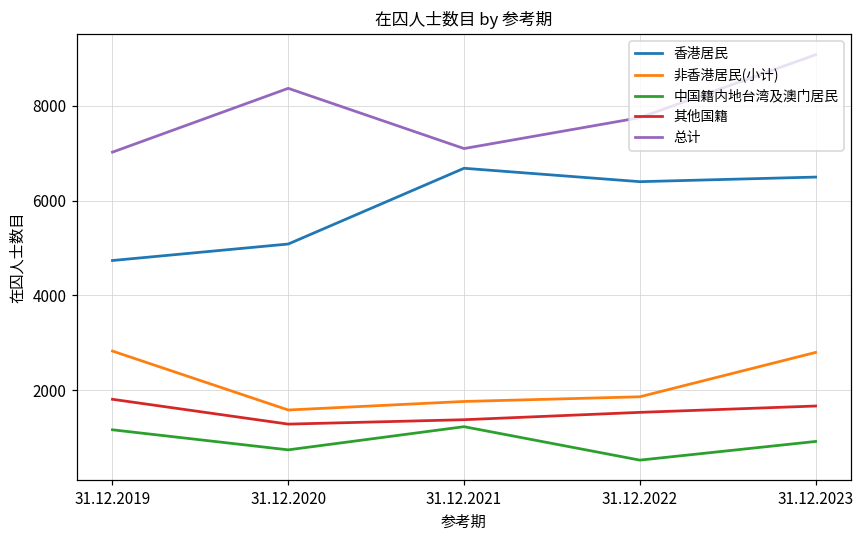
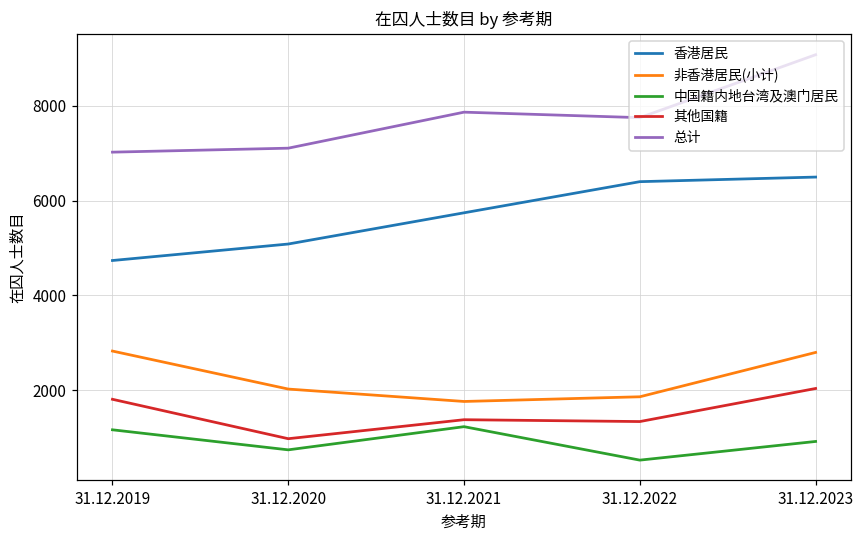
非香港居民(小计), 31.12.2020: 1600 -> 2000
其他国籍, 31.12.2020: 1300 -> 1000
总计, 31.12.2020: 8400 -> 7100
香港居民, 31.12.2021: 6700 -> 5700
总计, 31.12.2021: 7100 -> 7900
其他国籍, 31.12.2022: 1500 -> 1300
其他国籍, 31.12.2023: 1700 -> 2000
